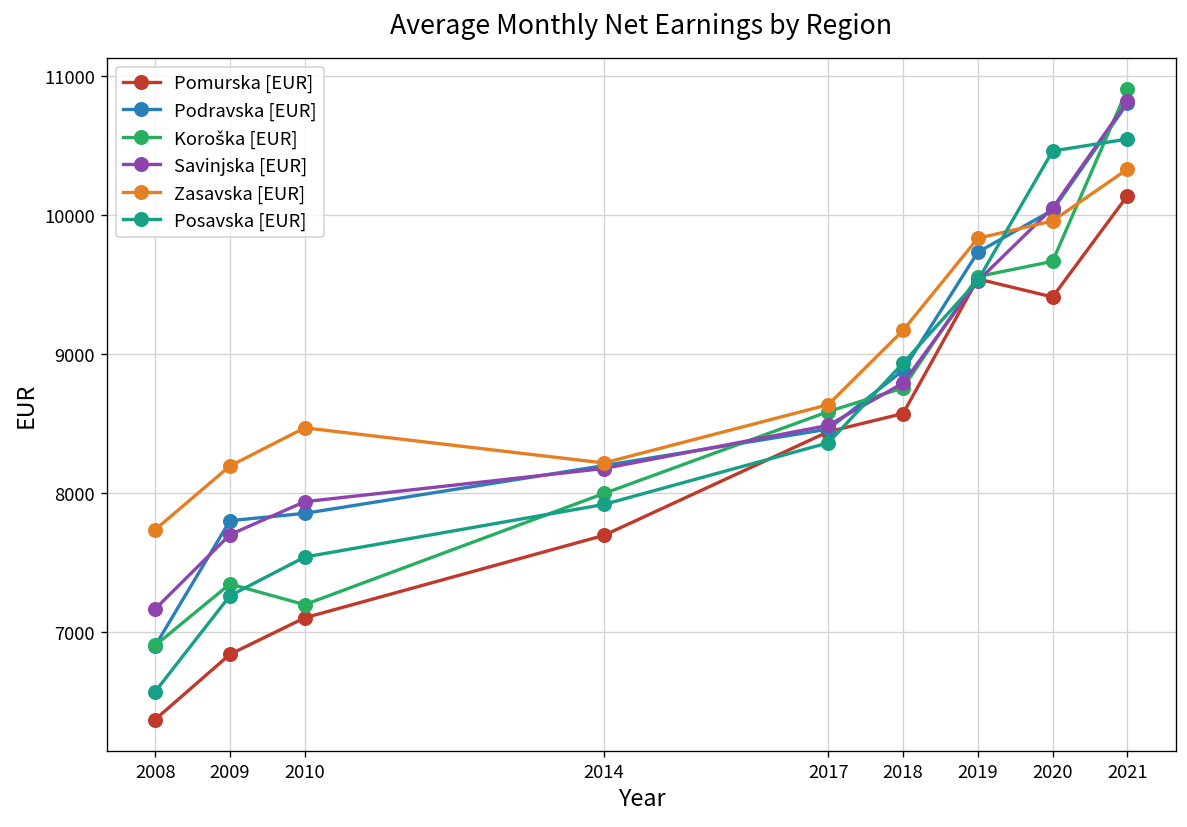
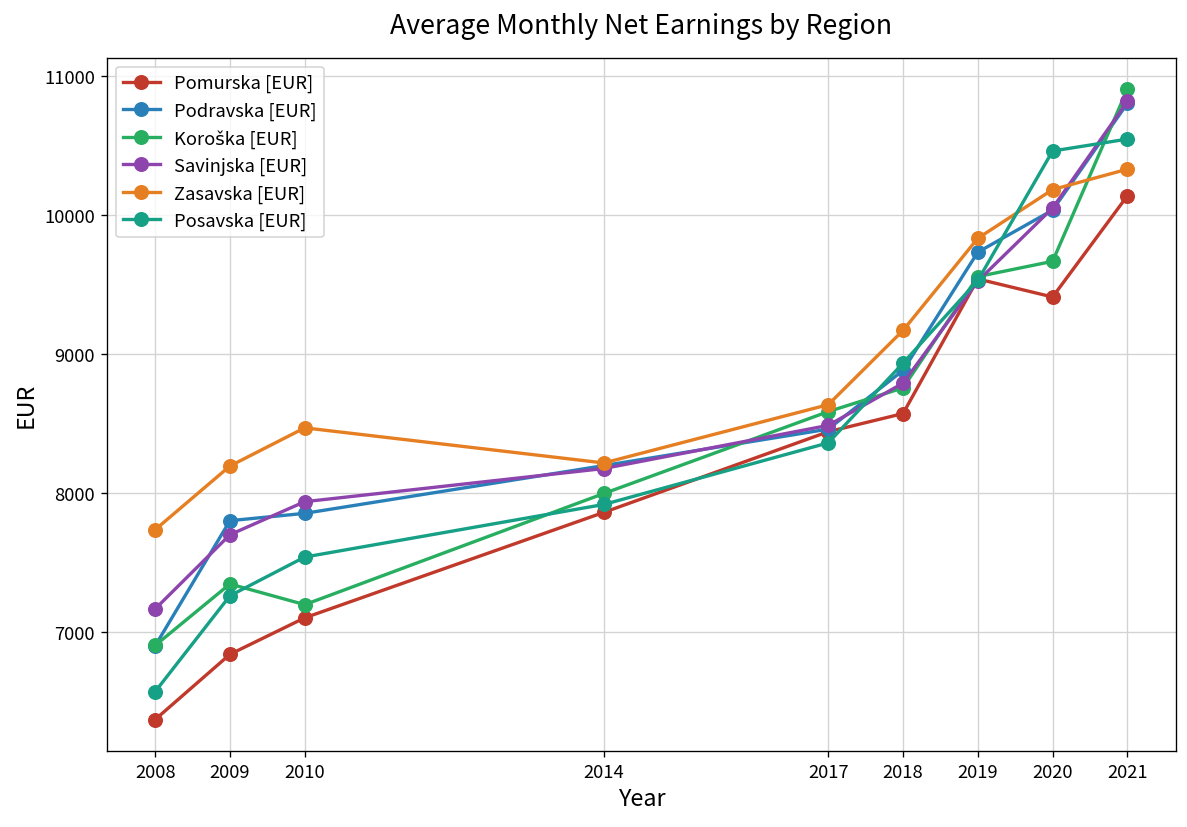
Pomurska [EUR], 2014: 7690 -> 7860
Zasavska [EUR], 2020: 9960 -> 10190
